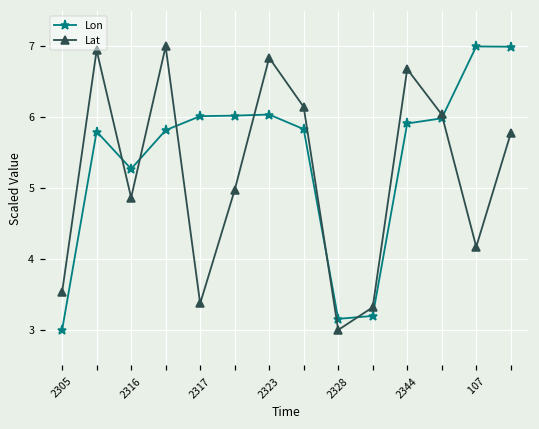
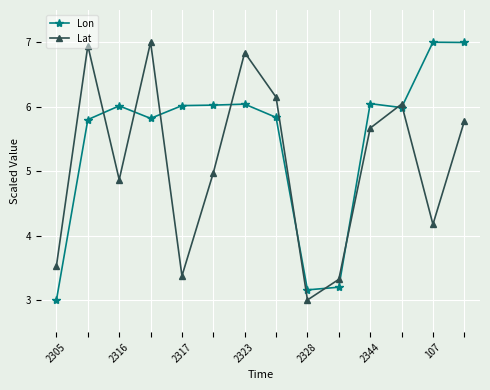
Lon, 2316: 5.3 -> 6.0
Lon, 2344: 5.9 -> 6.0
Lat, 2344: 6.7 -> 5.7
